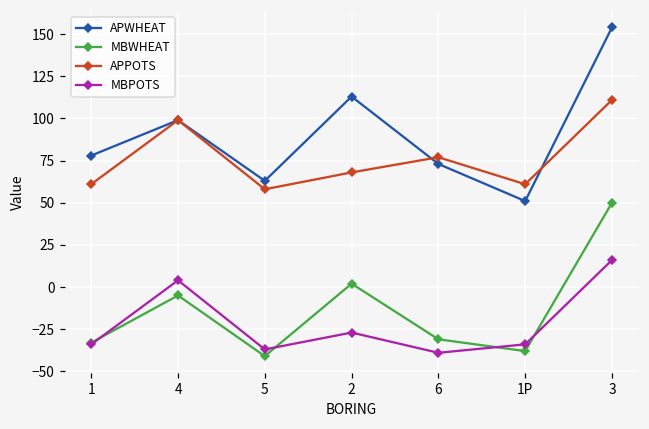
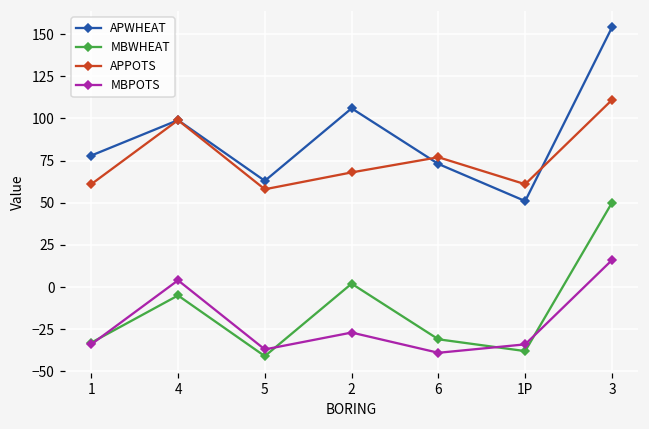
APWHEAT, 2: 113 -> 106
